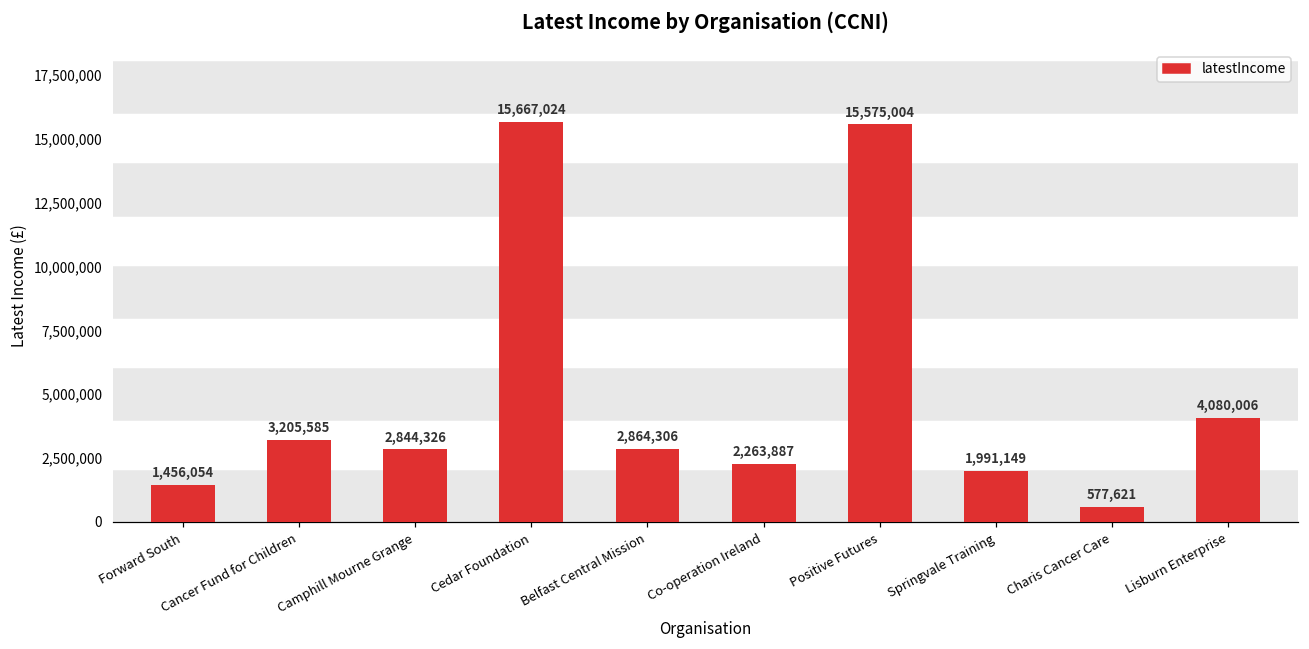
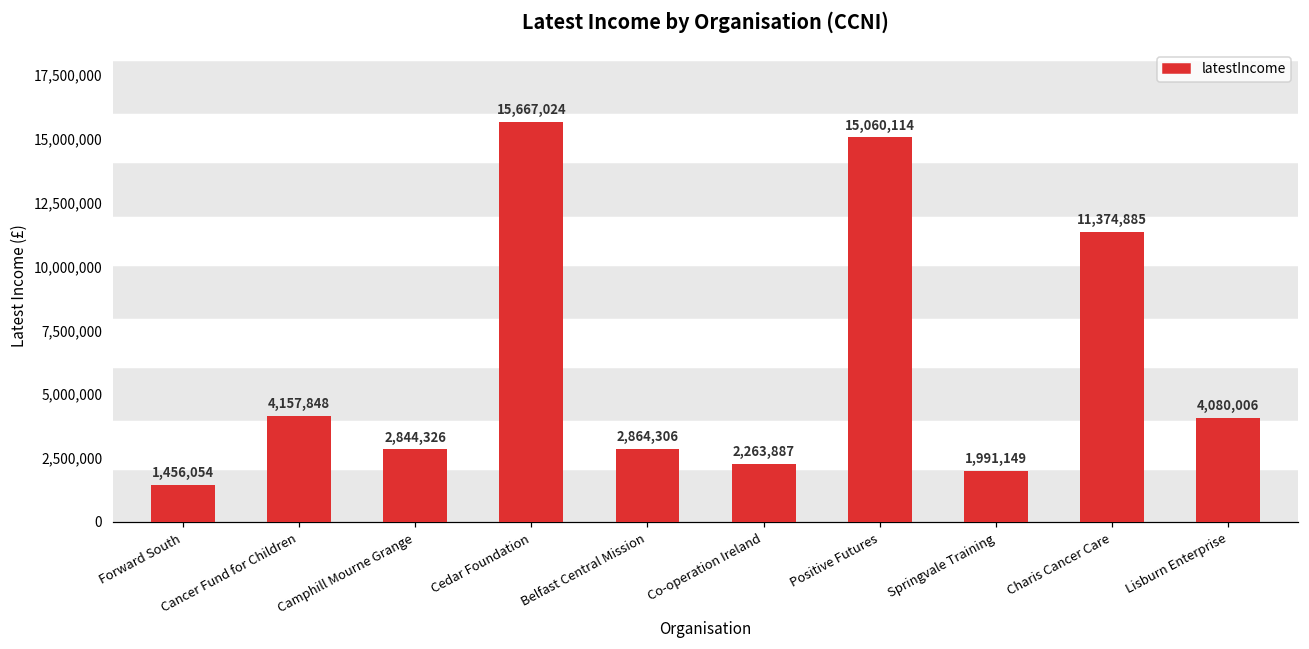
Cancer Fund for Children: 3,205,585 -> 4,157,848
Positive Futures: 15,575,004 -> 15,060,114
Charis Cancer Care: 577,621 -> 11,374,885
